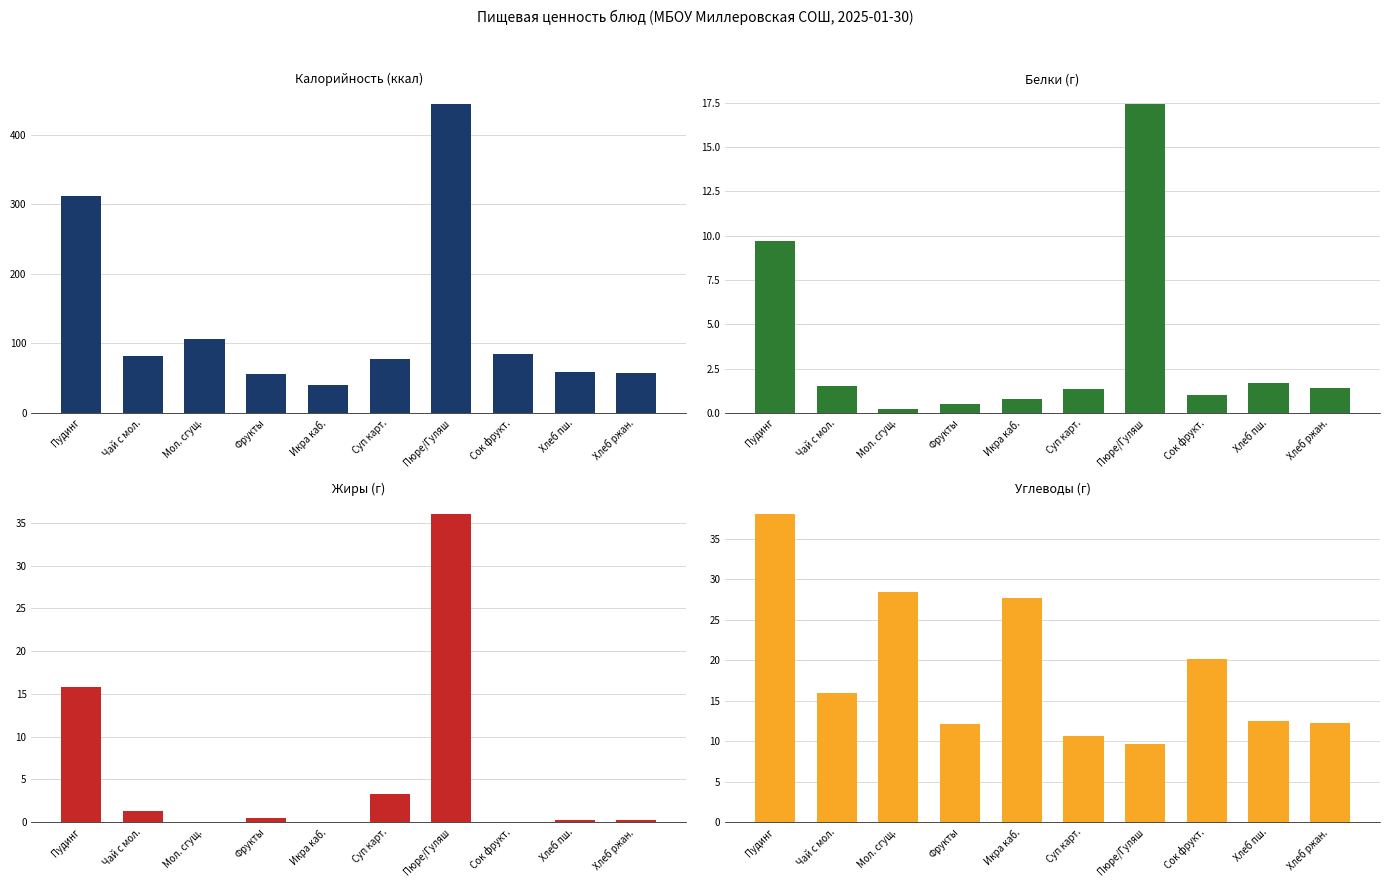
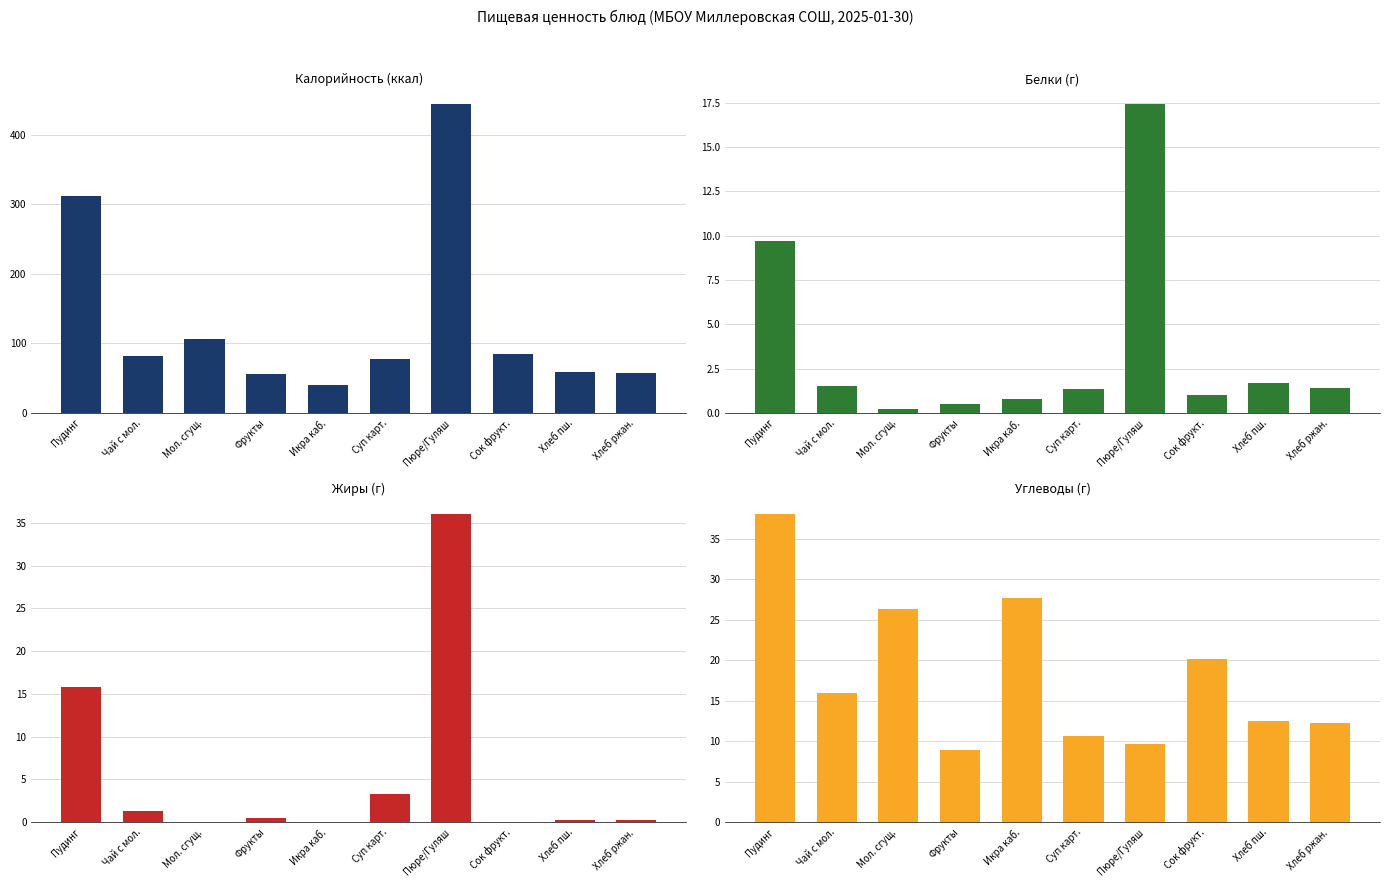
Углеводы (г), Мол. сгущ.: 28 -> 26
Углеводы (г), Фрукты: 12 -> 9
